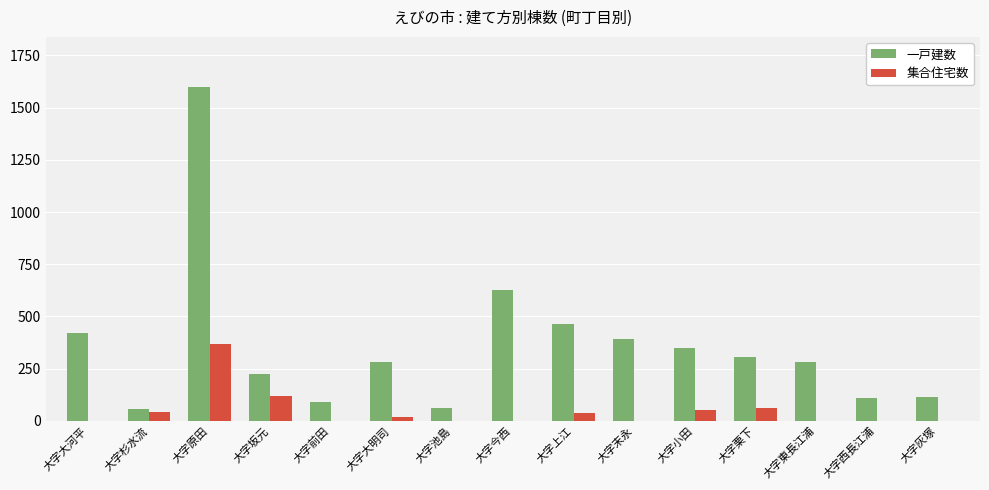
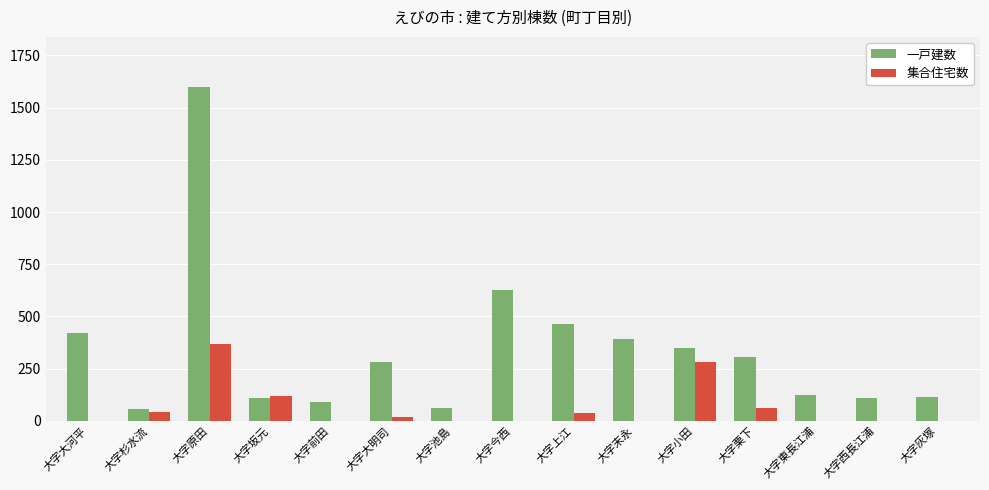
一戸建数, 大字坂元: 220 -> 110
集合住宅数, 大字小田: 50 -> 280
一戸建数, 大字東長江浦: 280 -> 120
